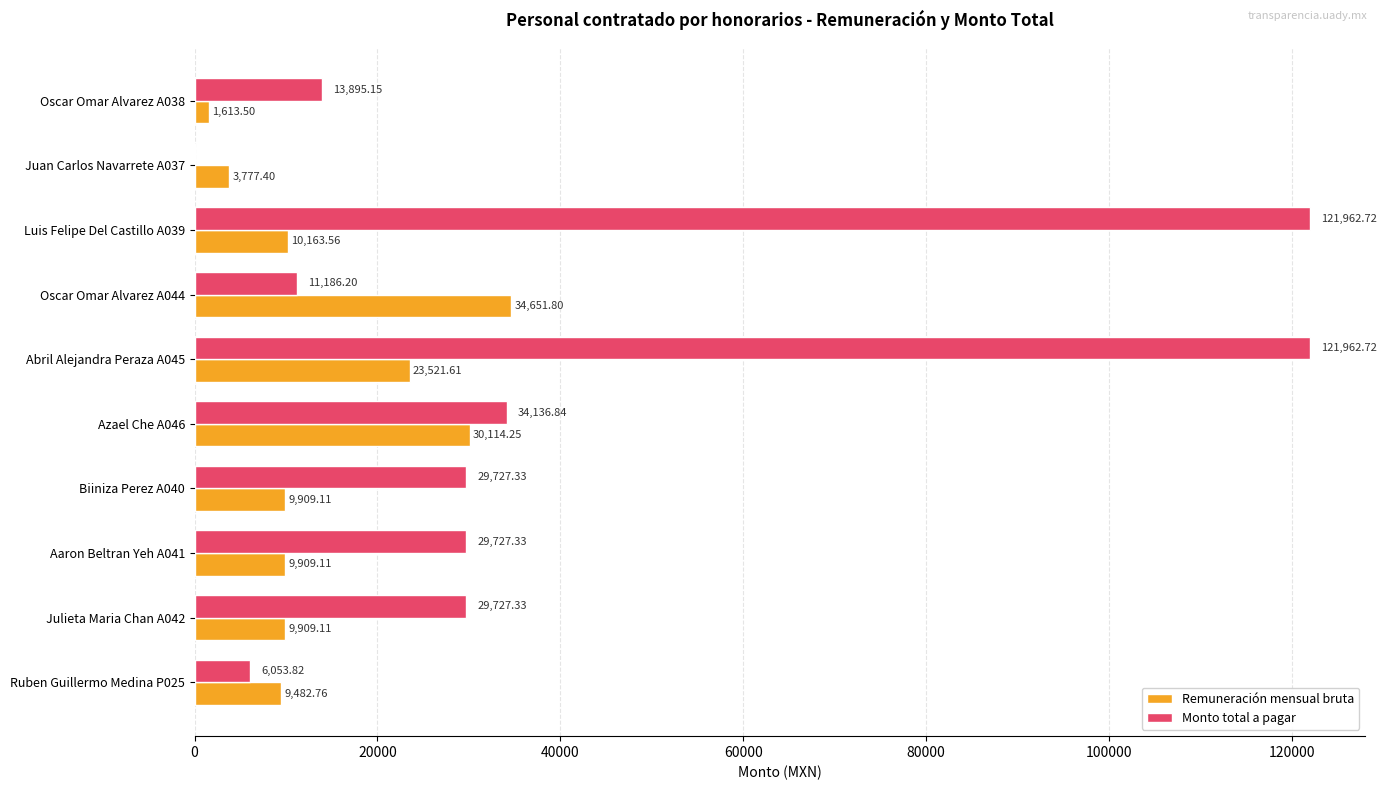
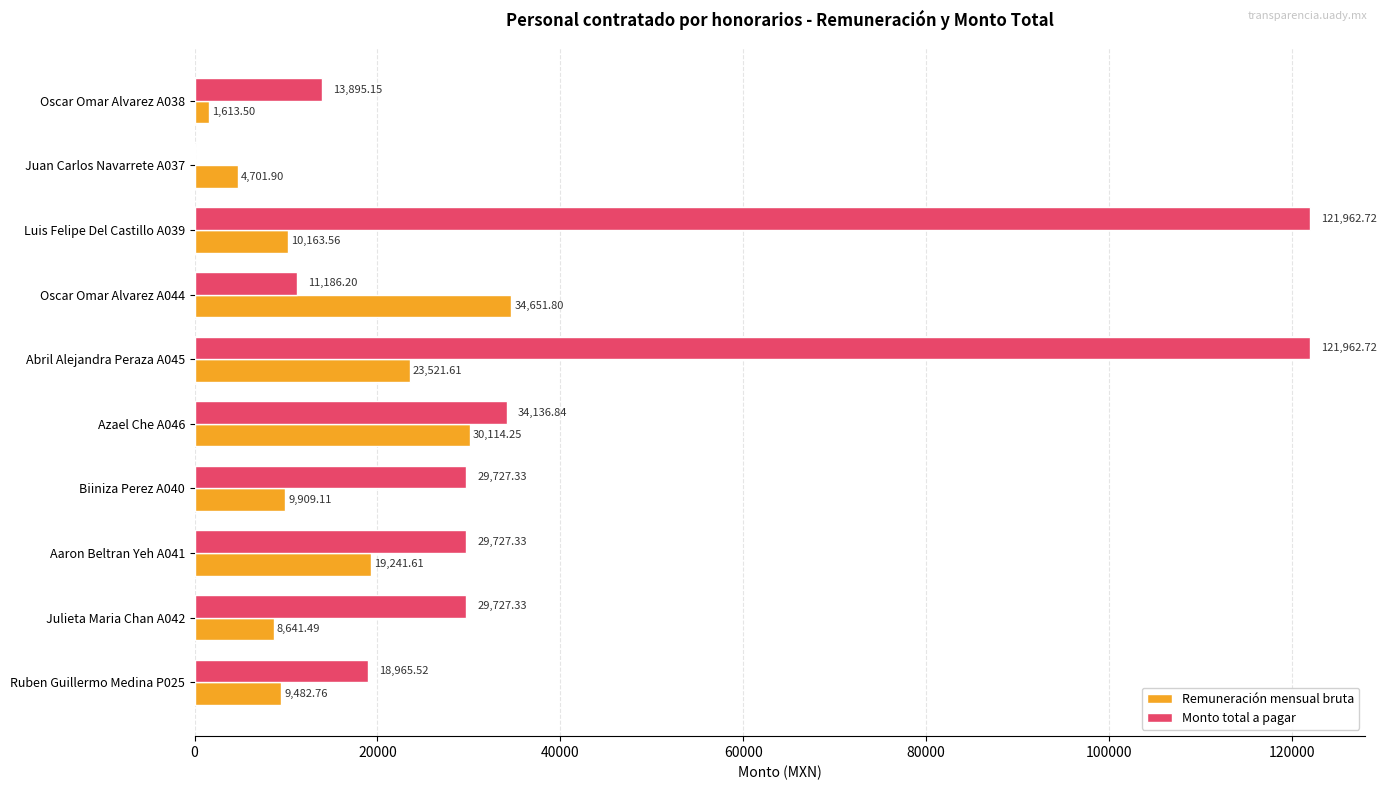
Remuneración mensual bruta, Juan Carlos Navarrete A037: 3,777.40 -> 4,701.90
Remuneración mensual bruta, Aaron Beltran Yeh A041: 9,909.11 -> 19,241.61
Remuneración mensual bruta, Julieta Maria Chan A042: 9,909.11 -> 8,641.49
Monto total a pagar, Ruben Guillermo Medina P025: 6,053.82 -> 18,965.52
